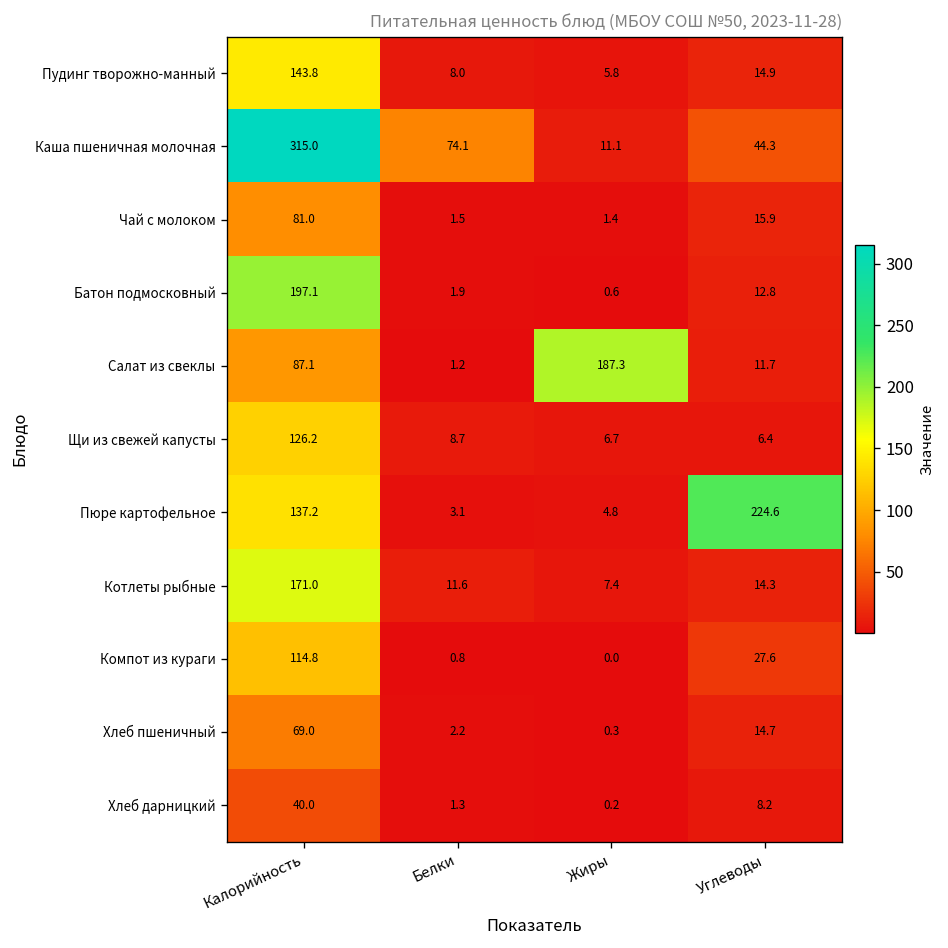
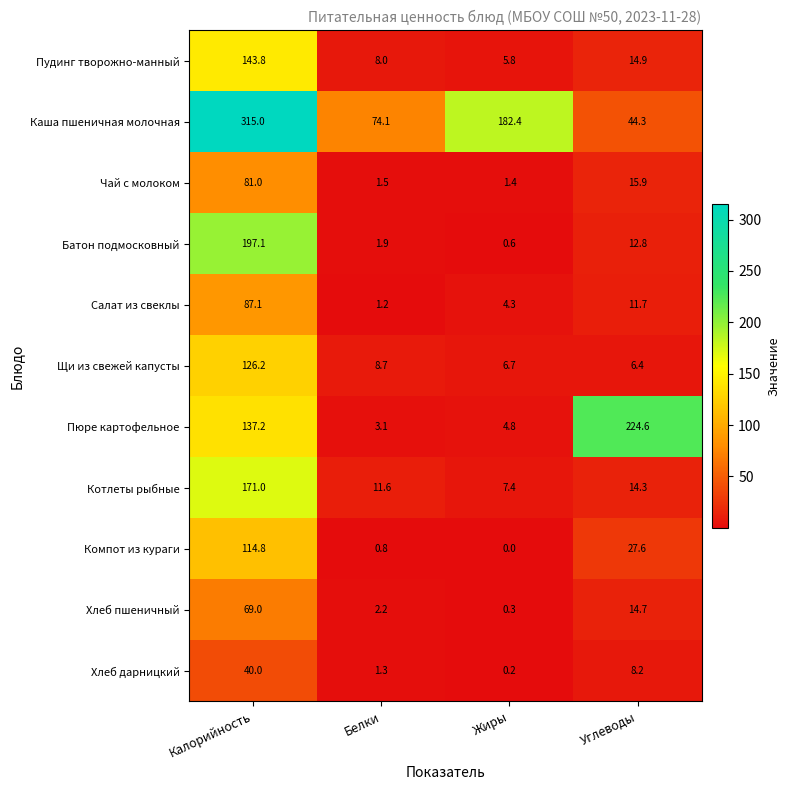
Каша пшеничная молочная, Жиры: 11.1 -> 182.4
Салат из свеклы, Жиры: 187.3 -> 4.3
